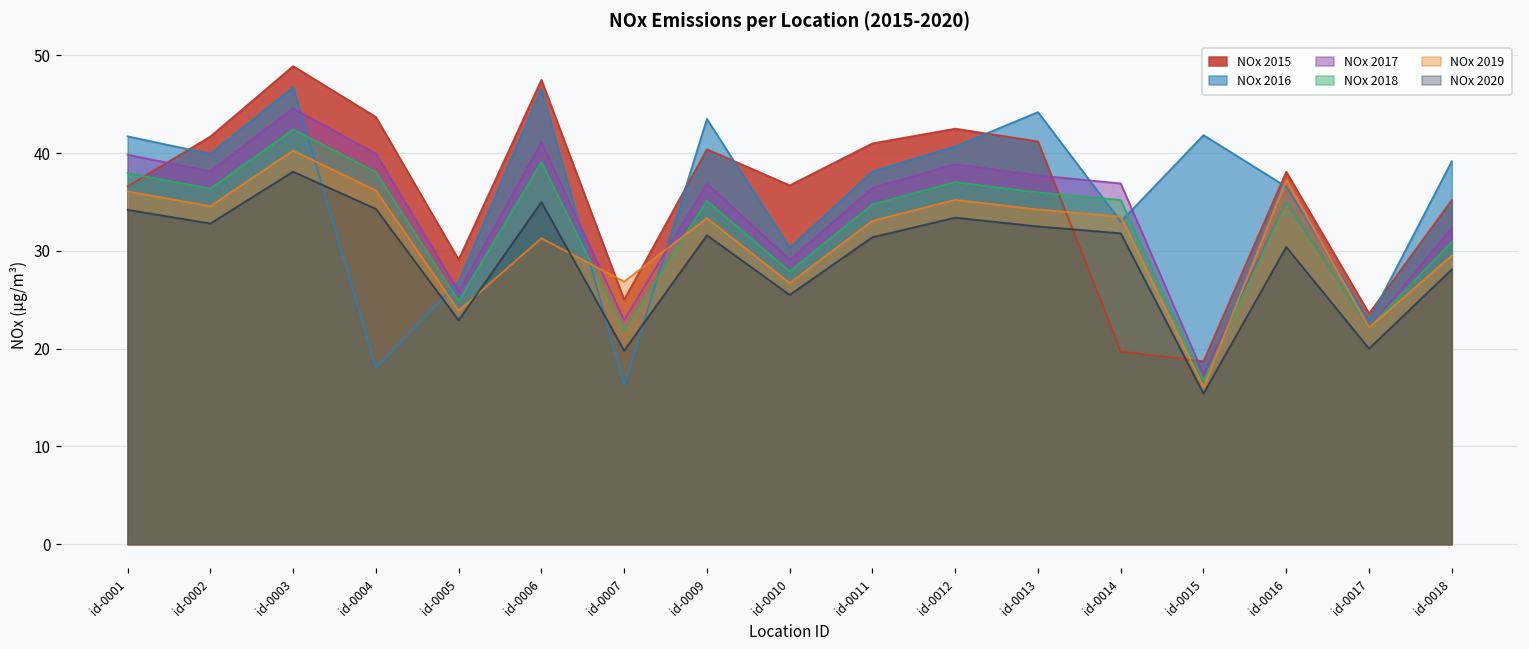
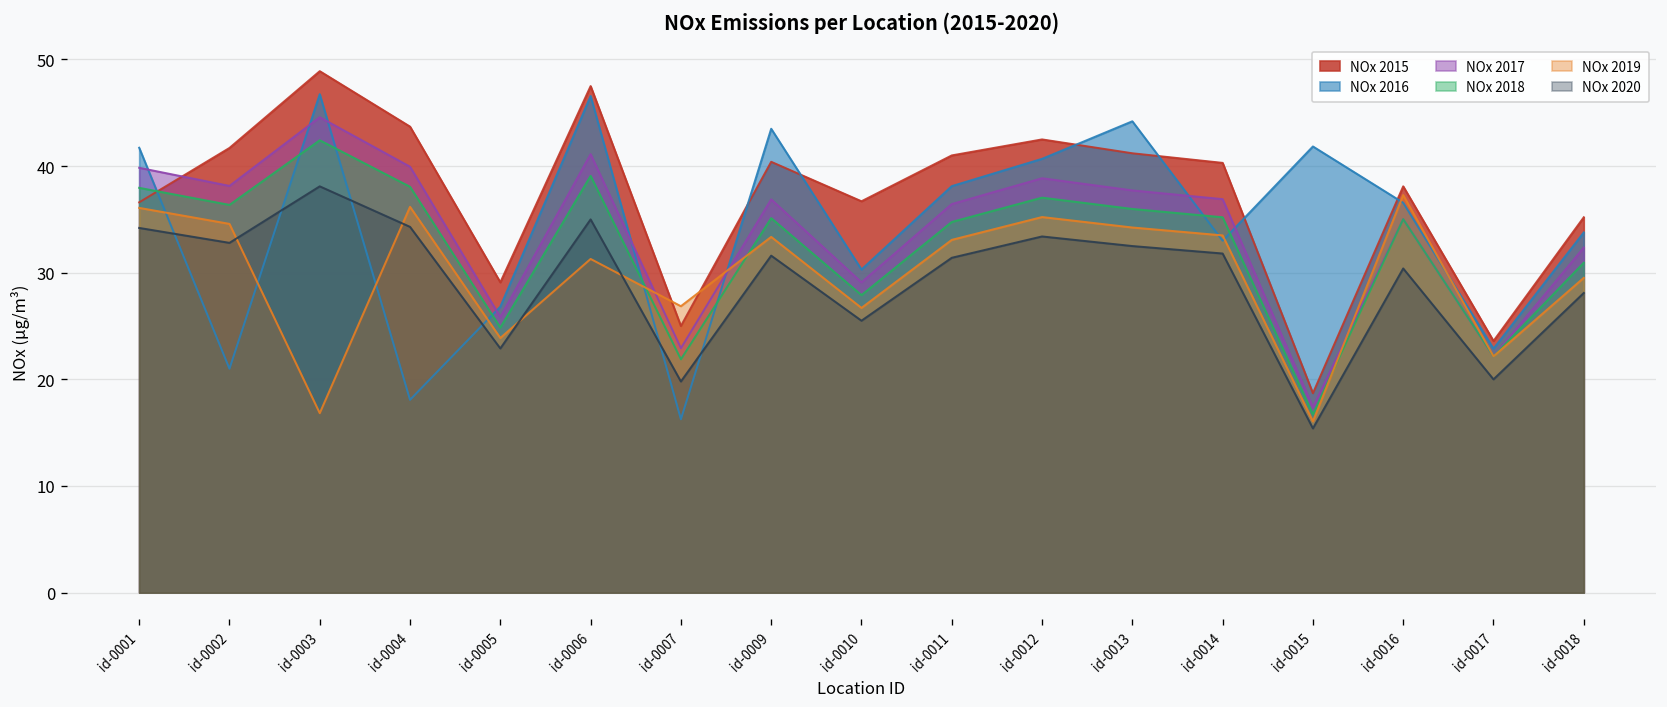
NOx 2016, id-0002: 40 -> 21
NOx 2019, id-0003: 40 -> 17
NOx 2015, id-0014: 20 -> 40
NOx 2016, id-0018: 39 -> 34
